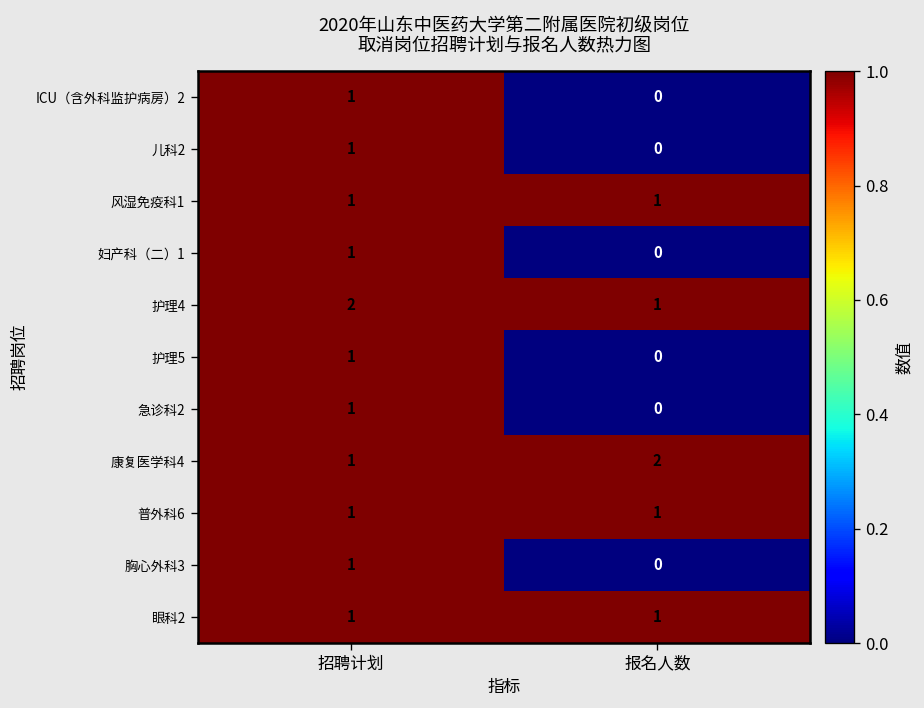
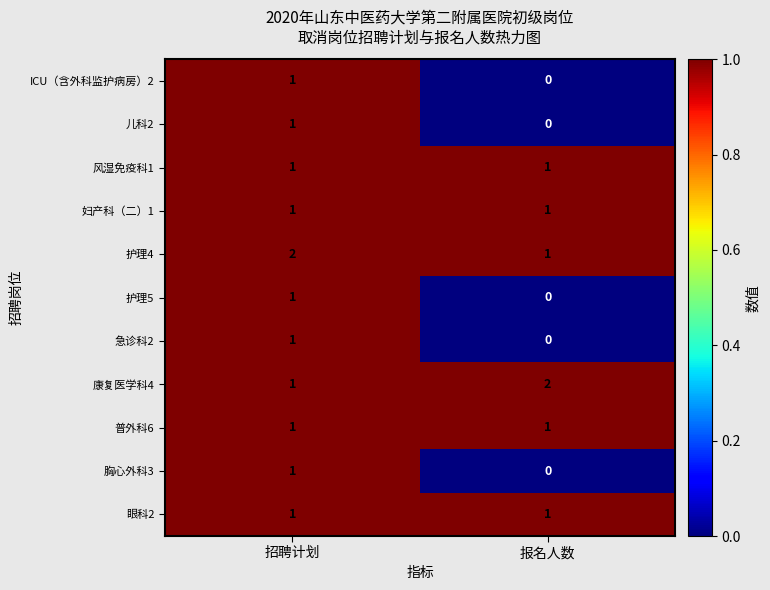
妇产科（二）1, 报名人数: 0 -> 1
